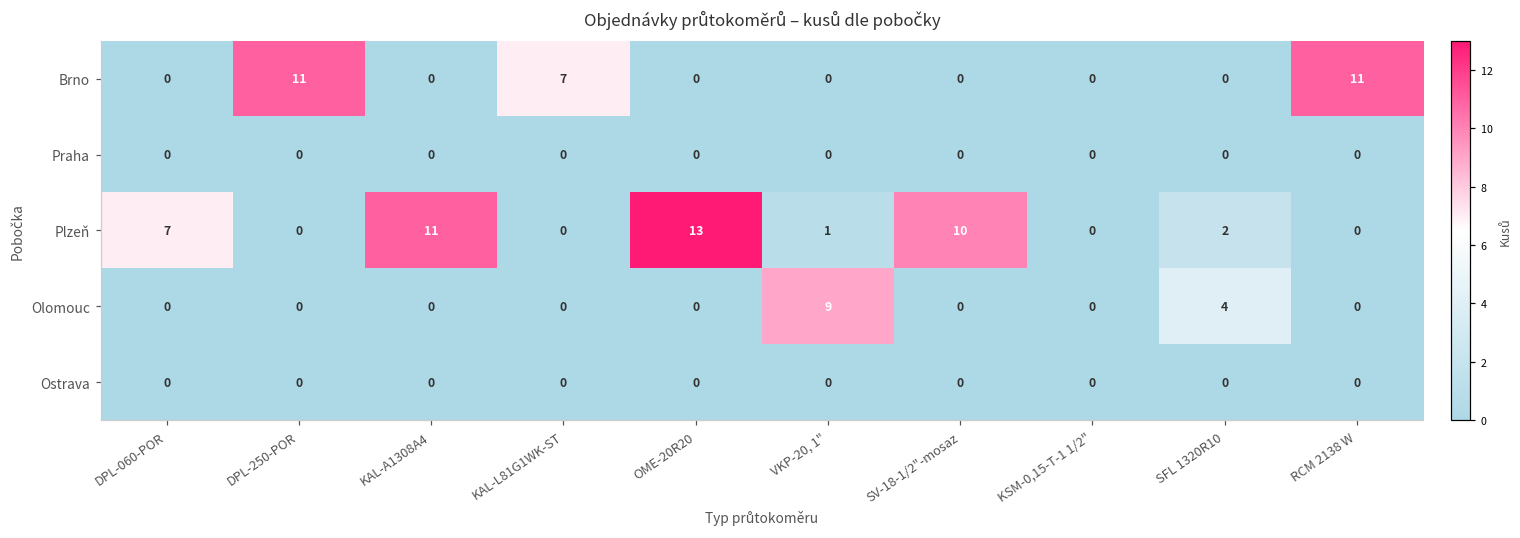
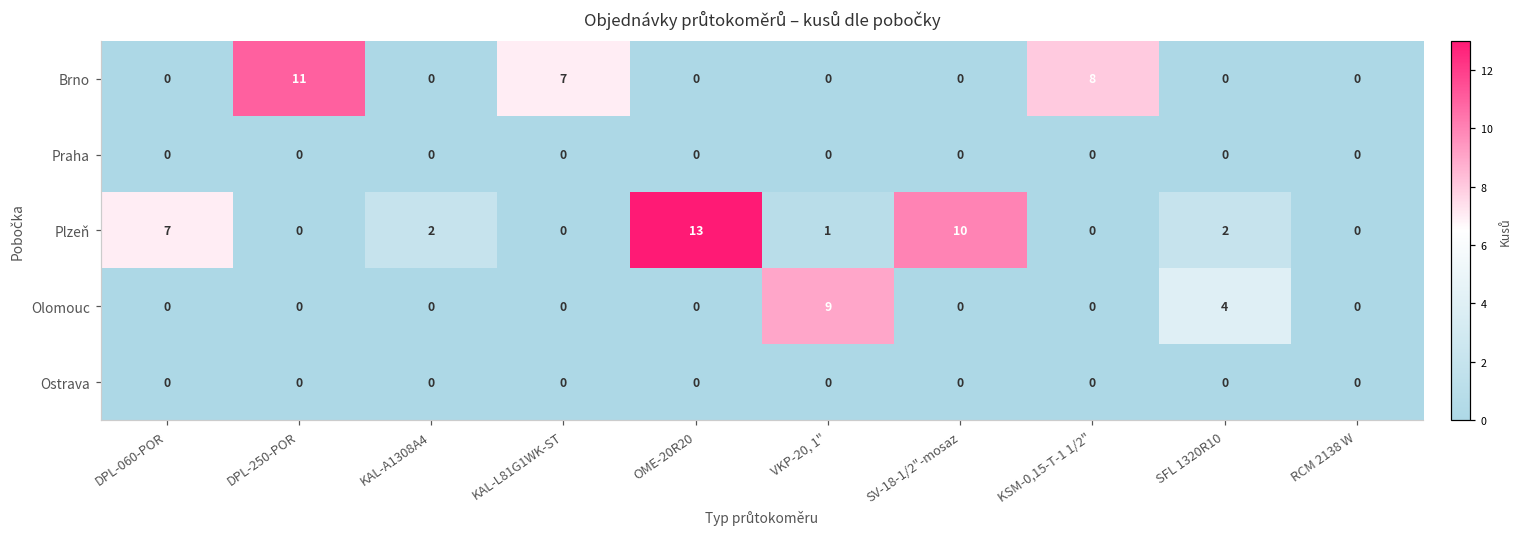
Brno, KSM-0,15-T-1 1/2": 0 -> 8
Brno, RCM 2138 W: 11 -> 0
Plzeň, KAL-A1308A4: 11 -> 2
